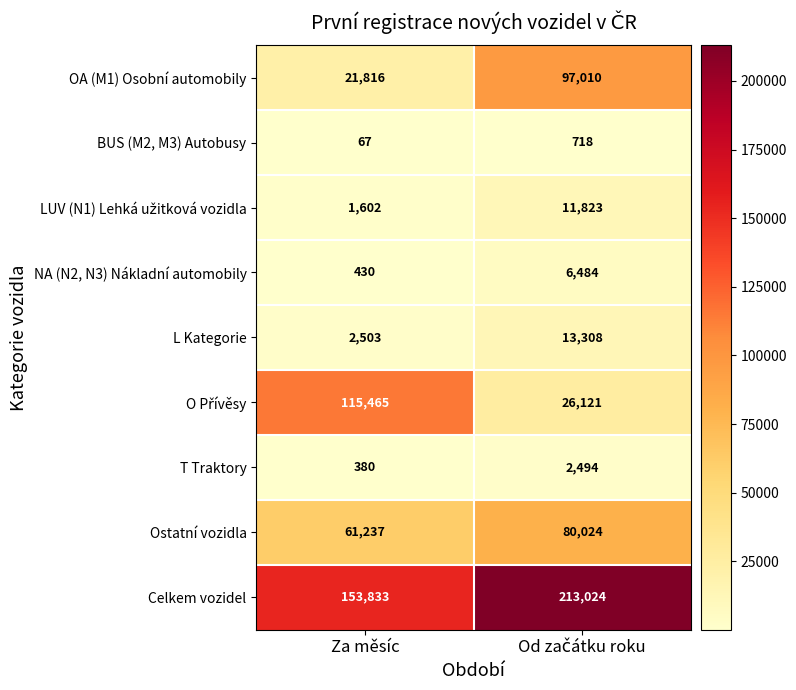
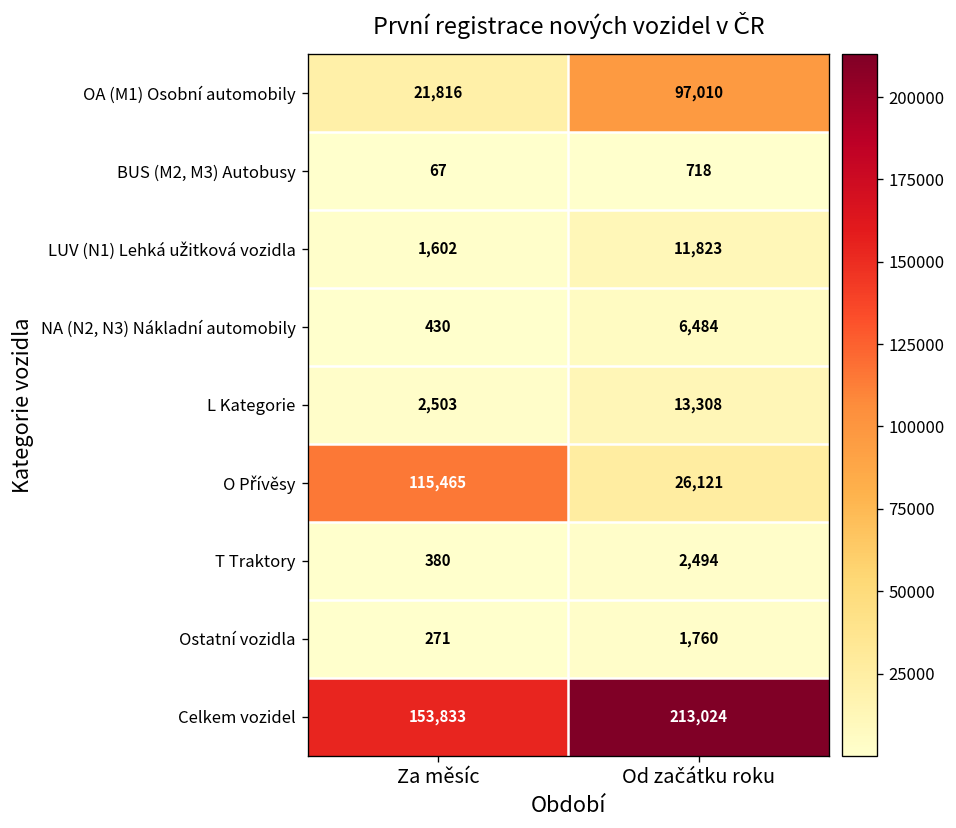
Ostatní vozidla, Za měsíc: 61,237 -> 271
Ostatní vozidla, Od začátku roku: 80,024 -> 1,760
